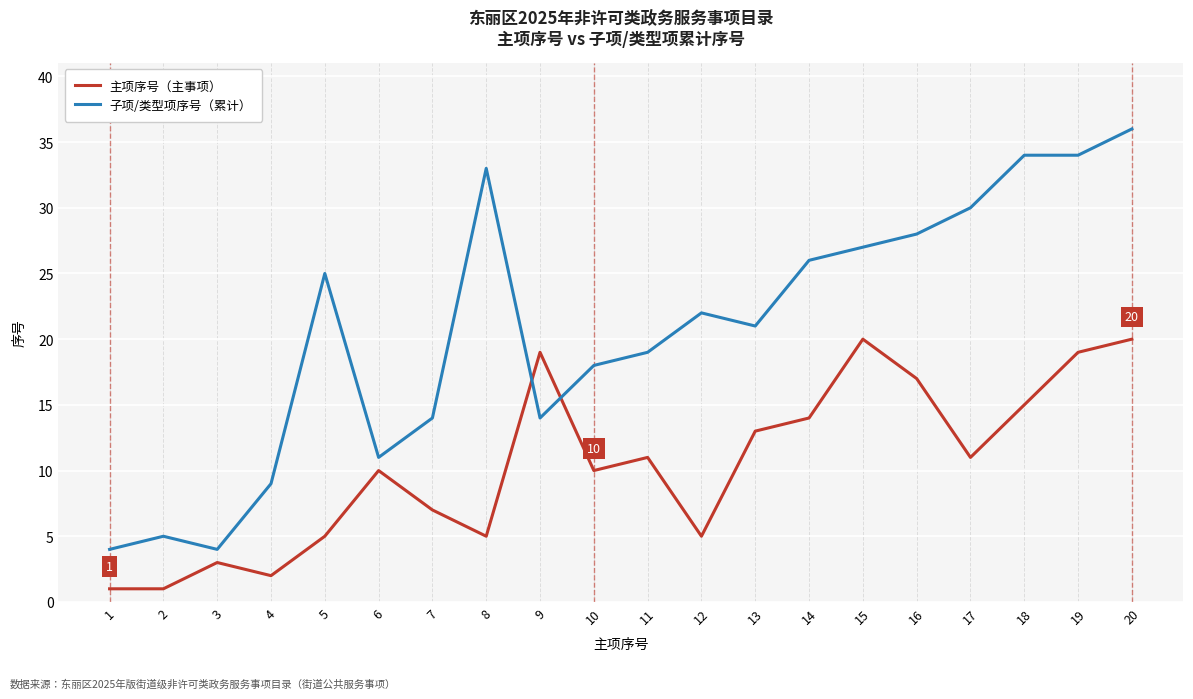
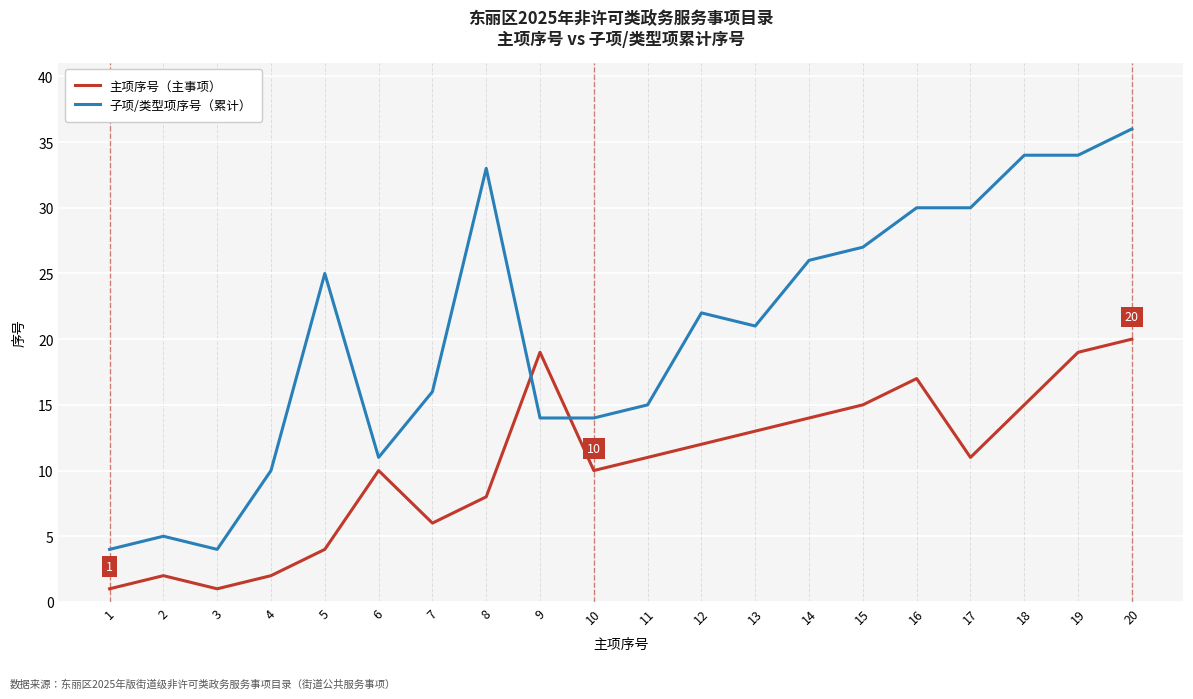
主项序号（主事项）, 2: 1 -> 2
主项序号（主事项）, 3: 3 -> 1
子项/类型项序号（累计）, 4: 9 -> 10
主项序号（主事项）, 5: 5 -> 4
主项序号（主事项）, 7: 7 -> 6
子项/类型项序号（累计）, 7: 14 -> 16
主项序号（主事项）, 8: 5 -> 8
子项/类型项序号（累计）, 10: 18 -> 14
子项/类型项序号（累计）, 11: 19 -> 15
主项序号（主事项）, 12: 5 -> 12
主项序号（主事项）, 15: 20 -> 15
子项/类型项序号（累计）, 16: 28 -> 30
